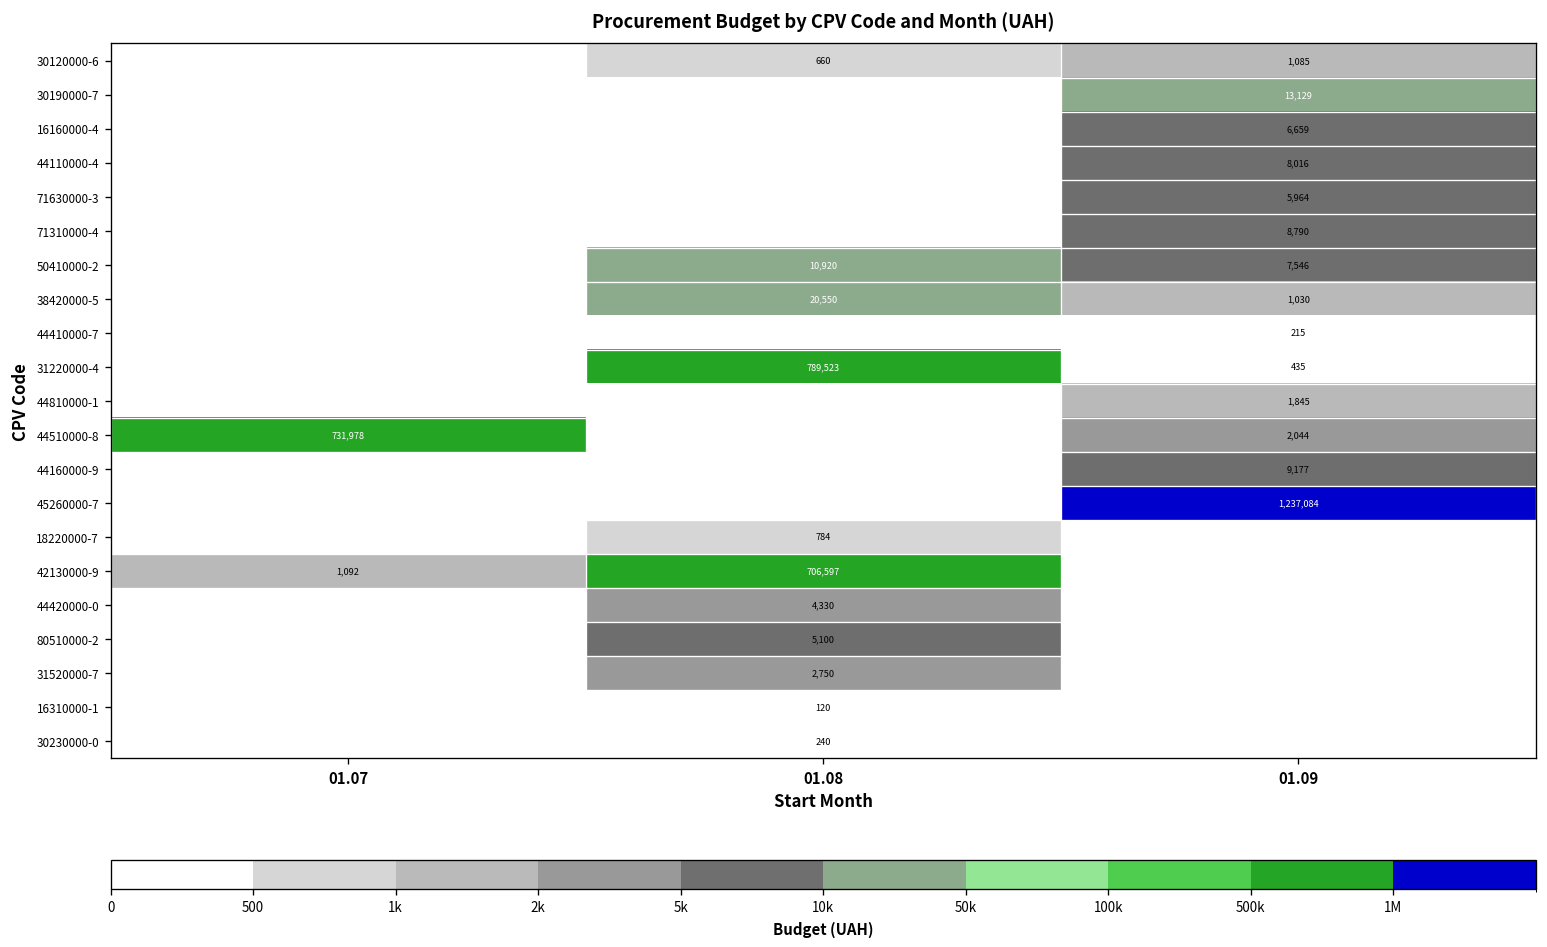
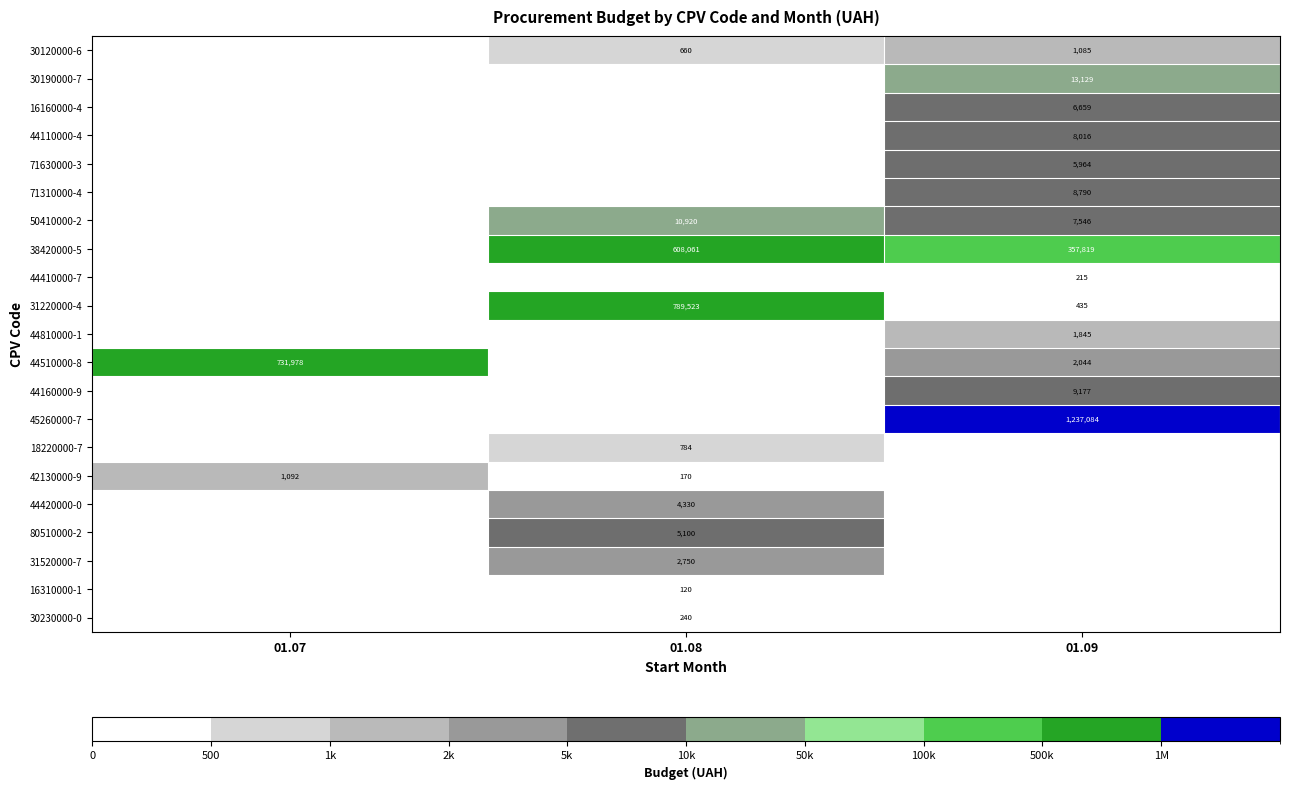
38420000-5, 01.08: 20,550 -> 608,061
38420000-5, 01.09: 1,030 -> 357,819
42130000-9, 01.08: 706,597 -> 170
